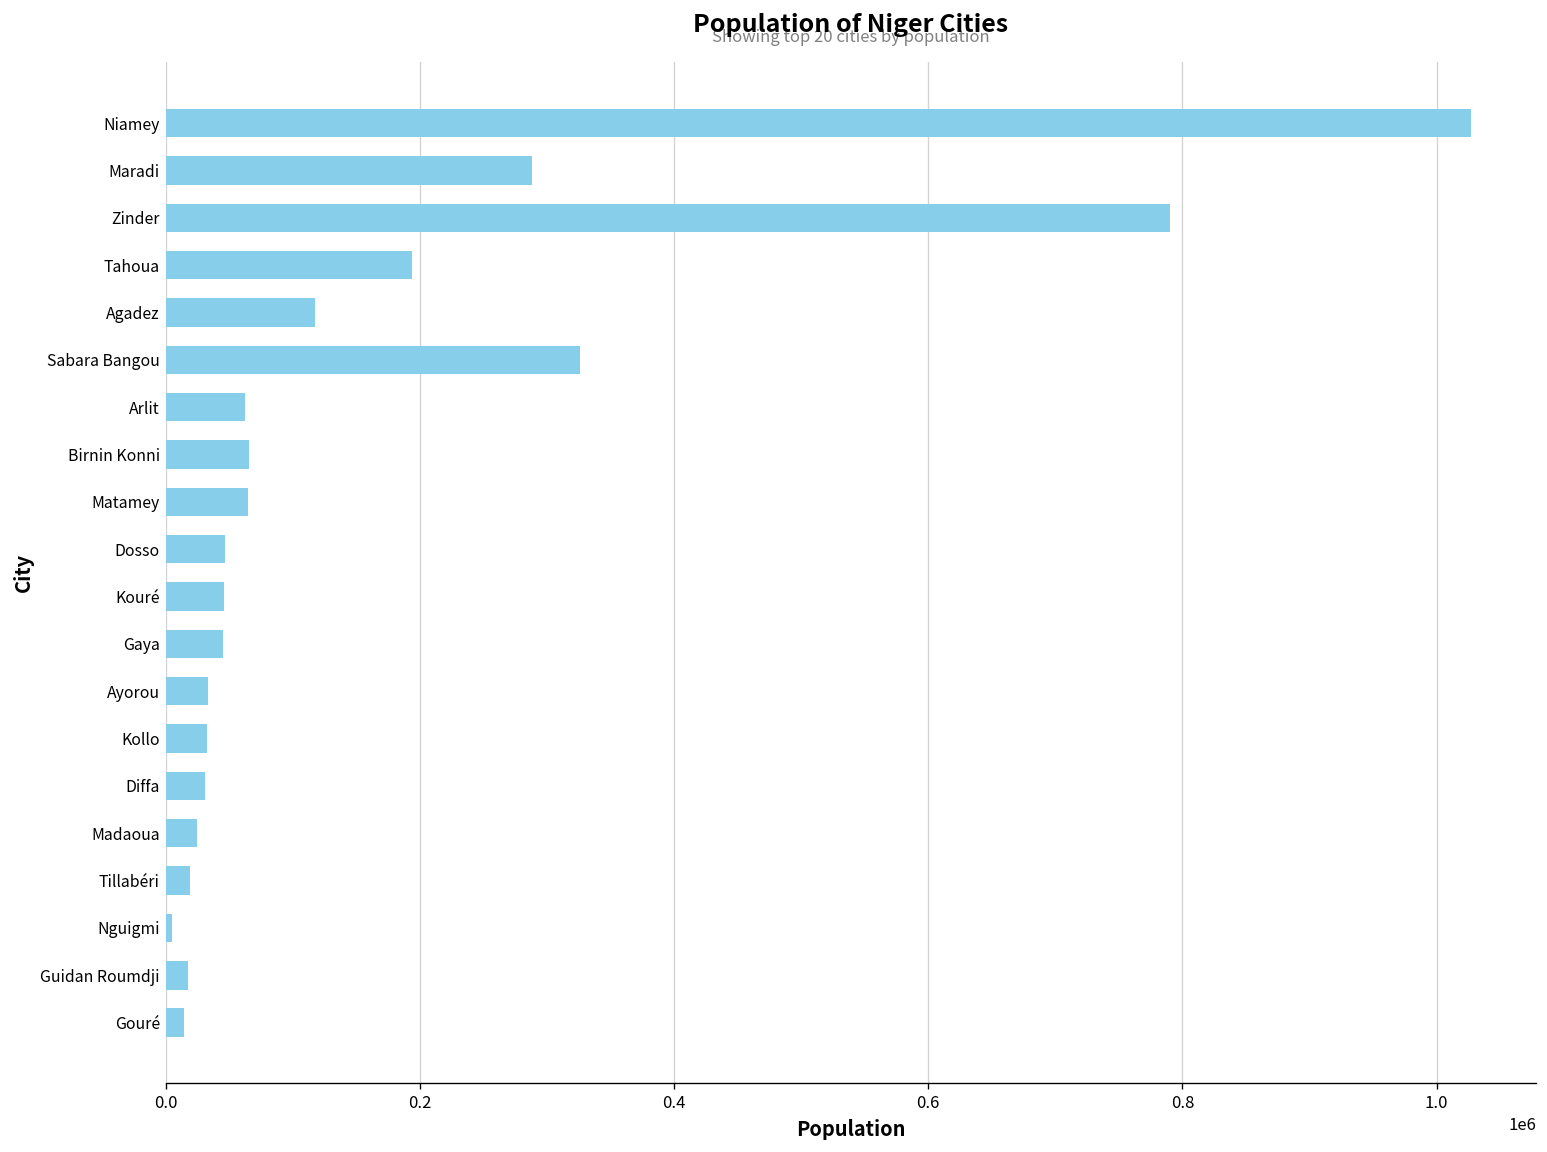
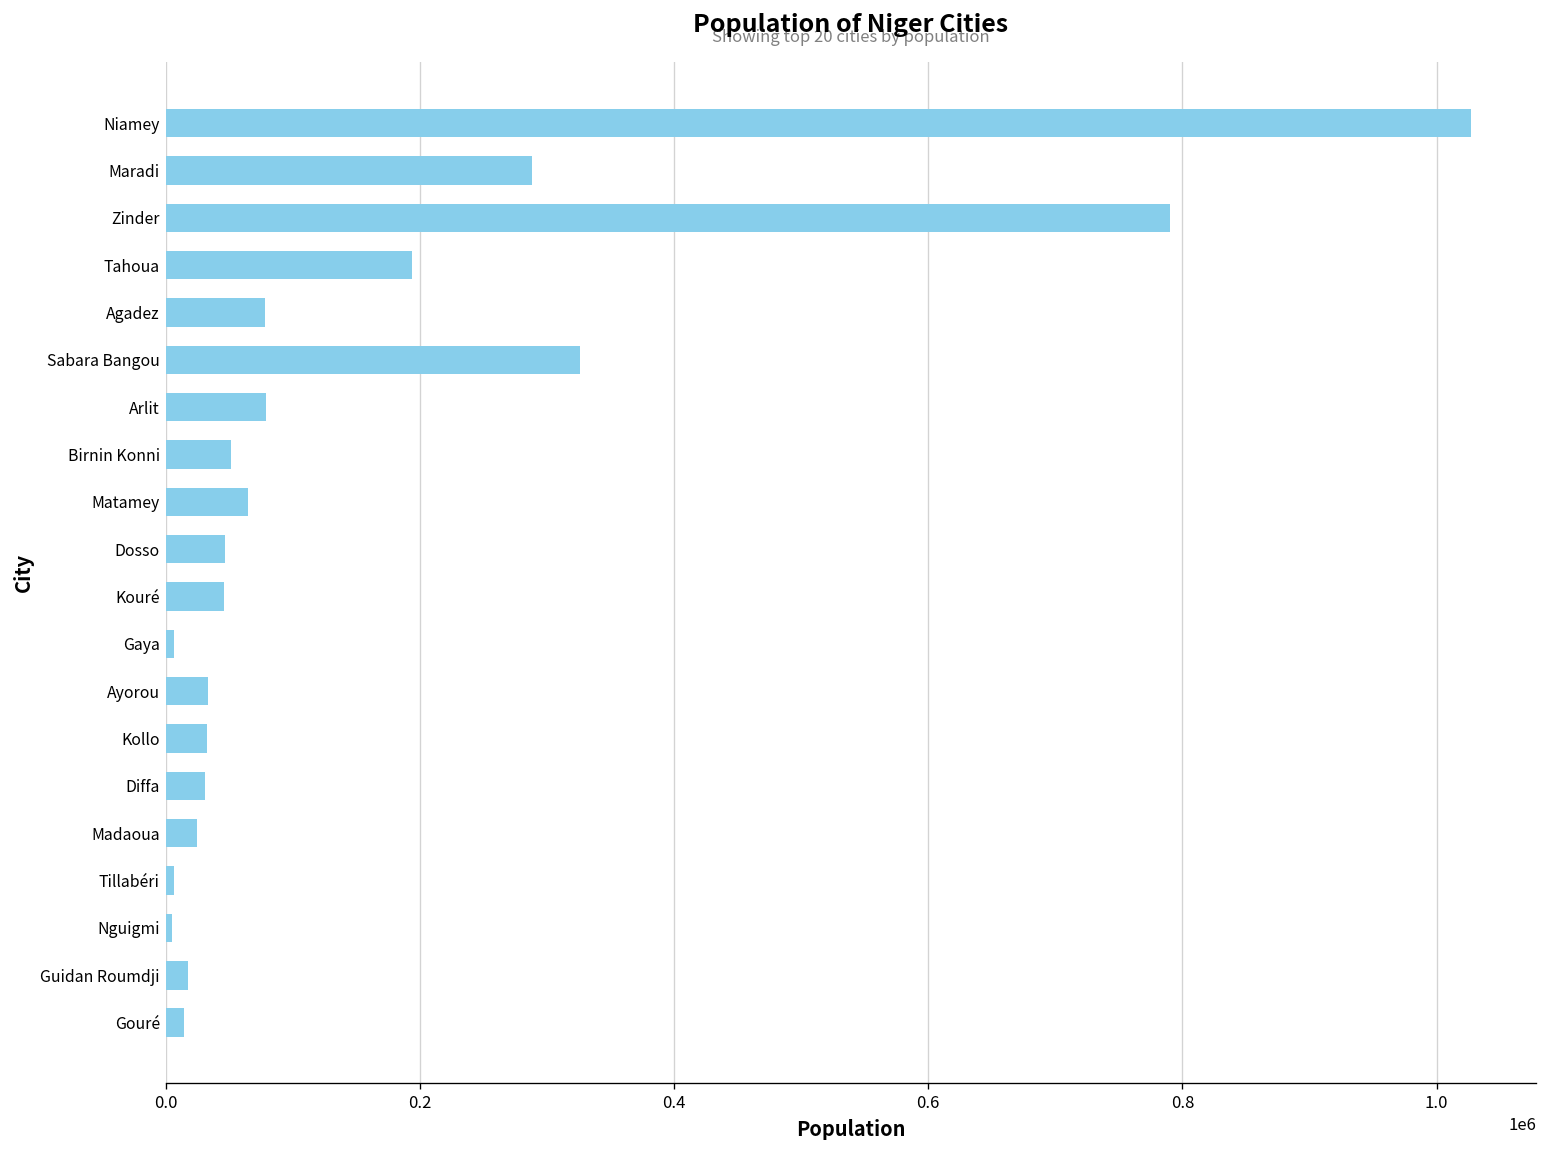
Agadez: 118000 -> 78000
Arlit: 62000 -> 79000
Birnin Konni: 65000 -> 52000
Gaya: 45000 -> 6000
Tillabéri: 19000 -> 7000
